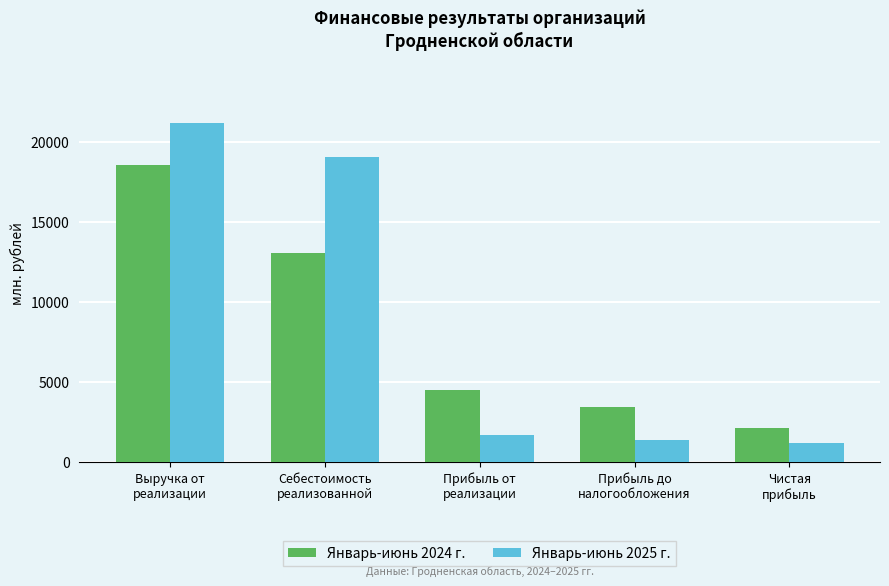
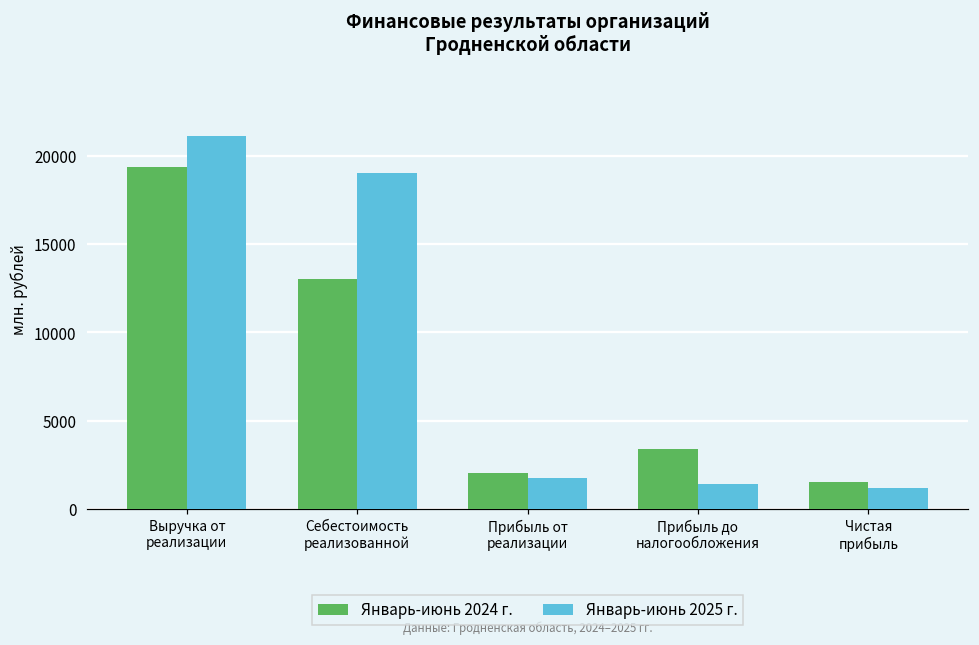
Январь-июнь 2024 г., Выручка от реализации: 18600 -> 19400
Январь-июнь 2024 г., Прибыль от реализации: 4500 -> 2000
Январь-июнь 2024 г., Чистая прибыль: 2100 -> 1500
